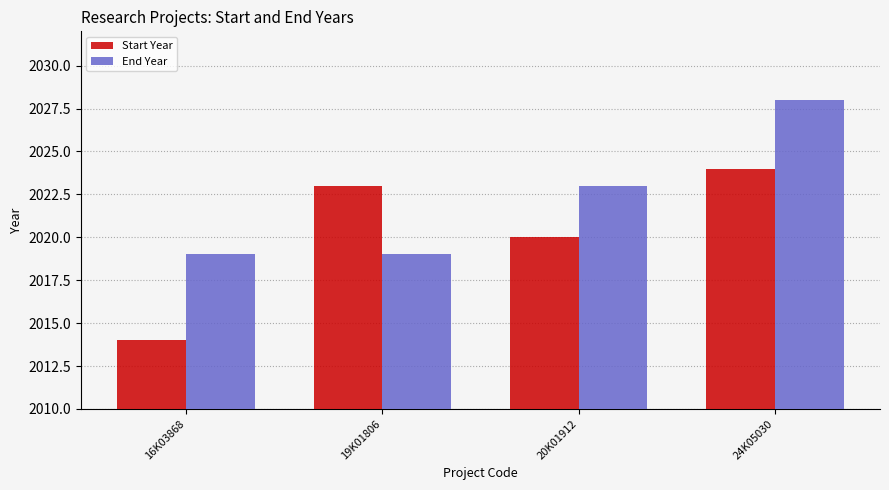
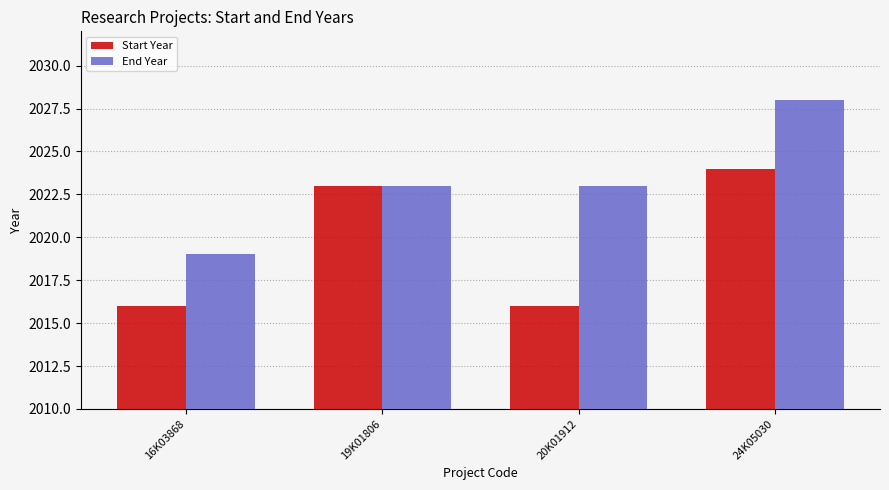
Start Year, 16K03868: 2014 -> 2016
End Year, 19K01806: 2019 -> 2023
Start Year, 20K01912: 2020 -> 2016
